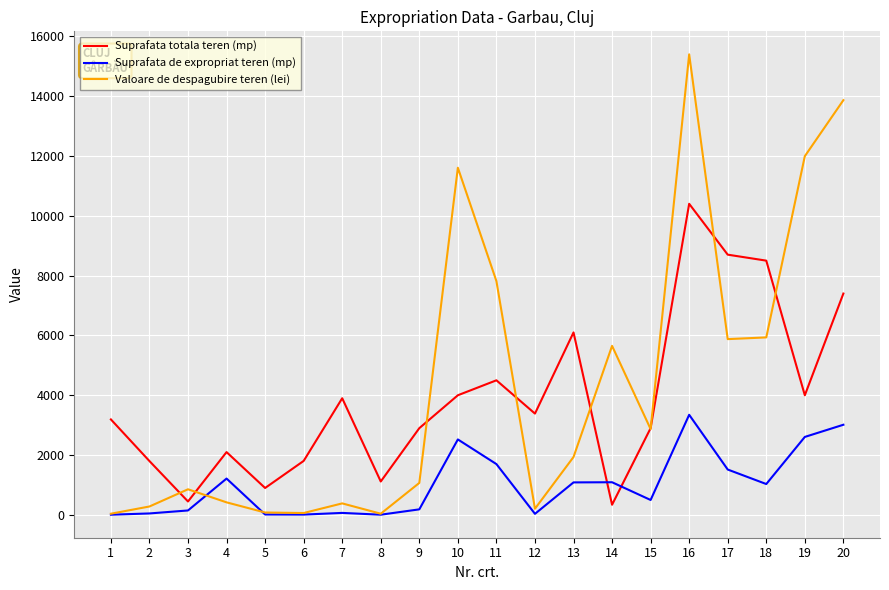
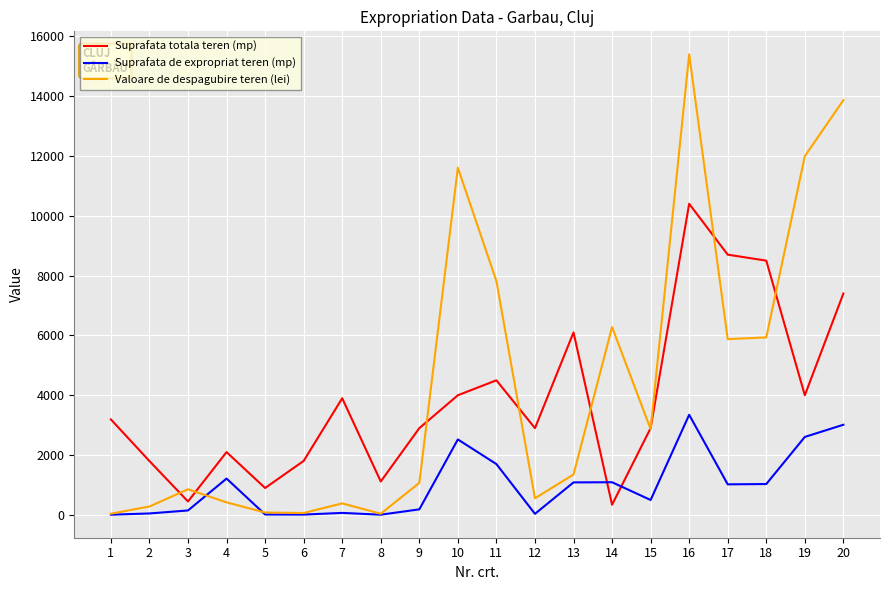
Suprafata totala teren (mp), 12: 3400 -> 2900
Valoare de despagubire teren (lei), 12: 200 -> 600
Valoare de despagubire teren (lei), 13: 1900 -> 1400
Valoare de despagubire teren (lei), 14: 5700 -> 6300
Suprafata de expropriat teren (mp), 17: 1500 -> 1000
